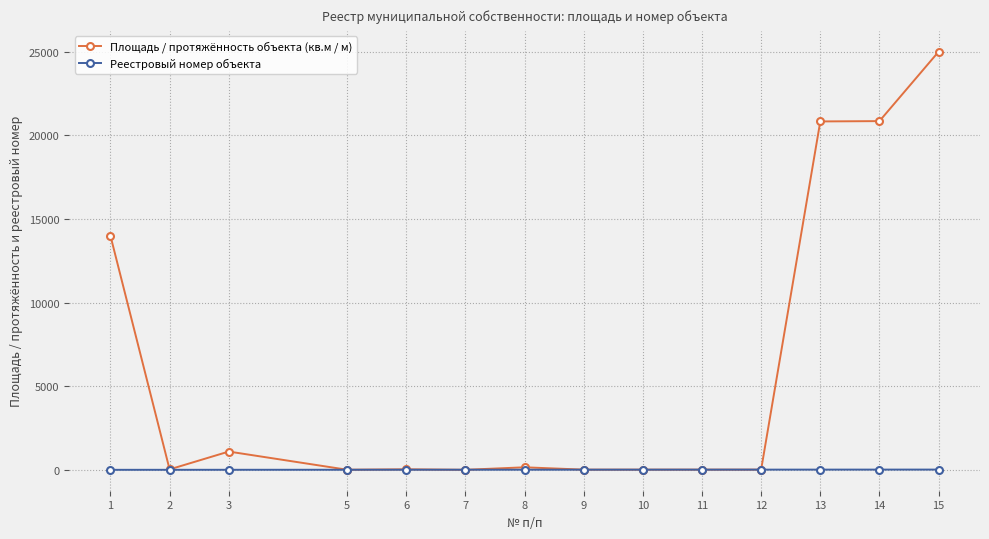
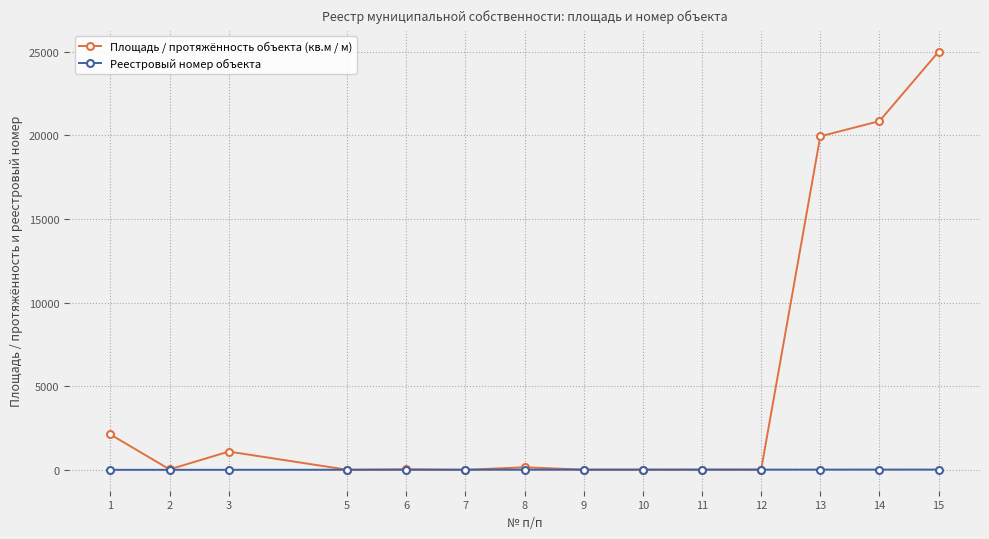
Площадь / протяжённость объекта (кв.м / м), 1: 14000 -> 2100
Площадь / протяжённость объекта (кв.м / м), 13: 20800 -> 19900
